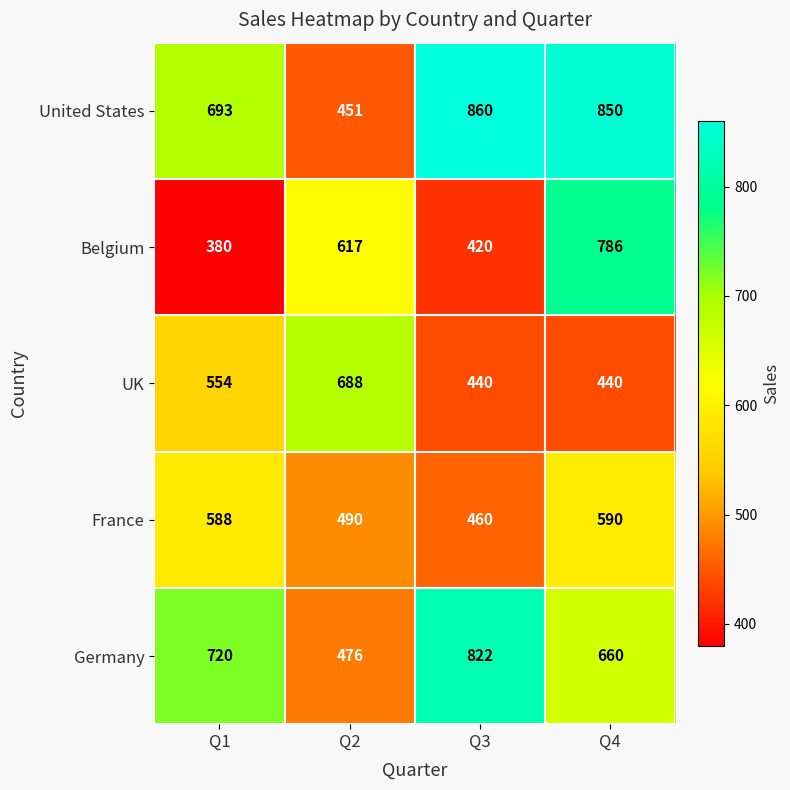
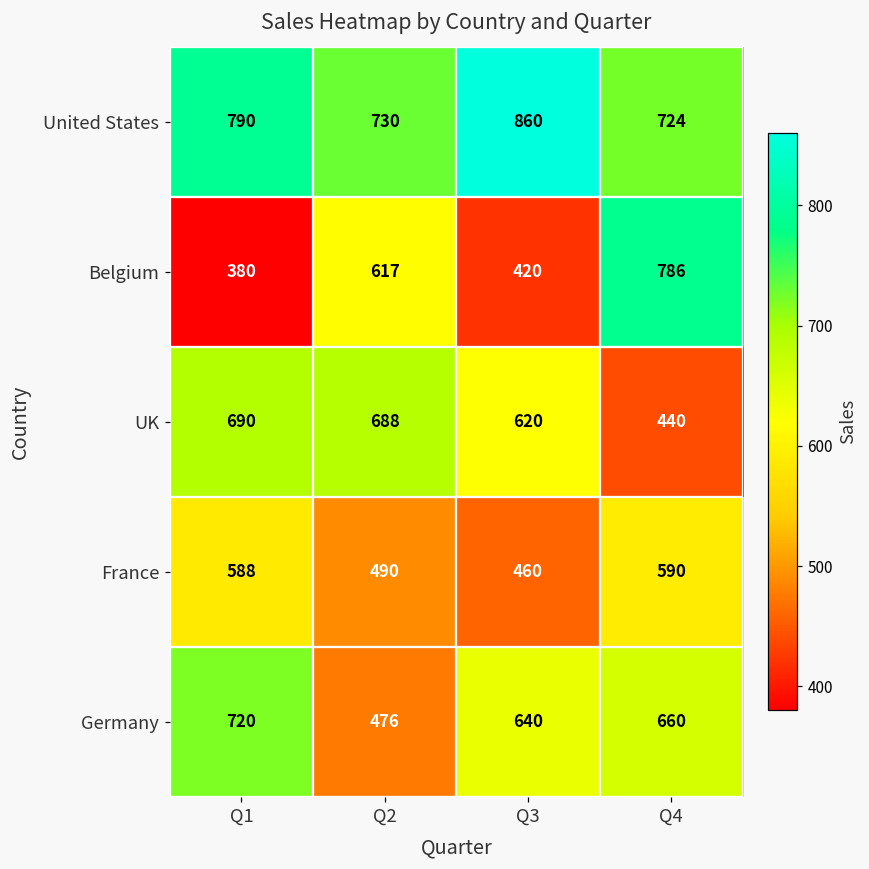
United States, Q1: 693 -> 790
United States, Q2: 451 -> 730
United States, Q4: 850 -> 724
UK, Q1: 554 -> 690
UK, Q3: 440 -> 620
Germany, Q3: 822 -> 640
